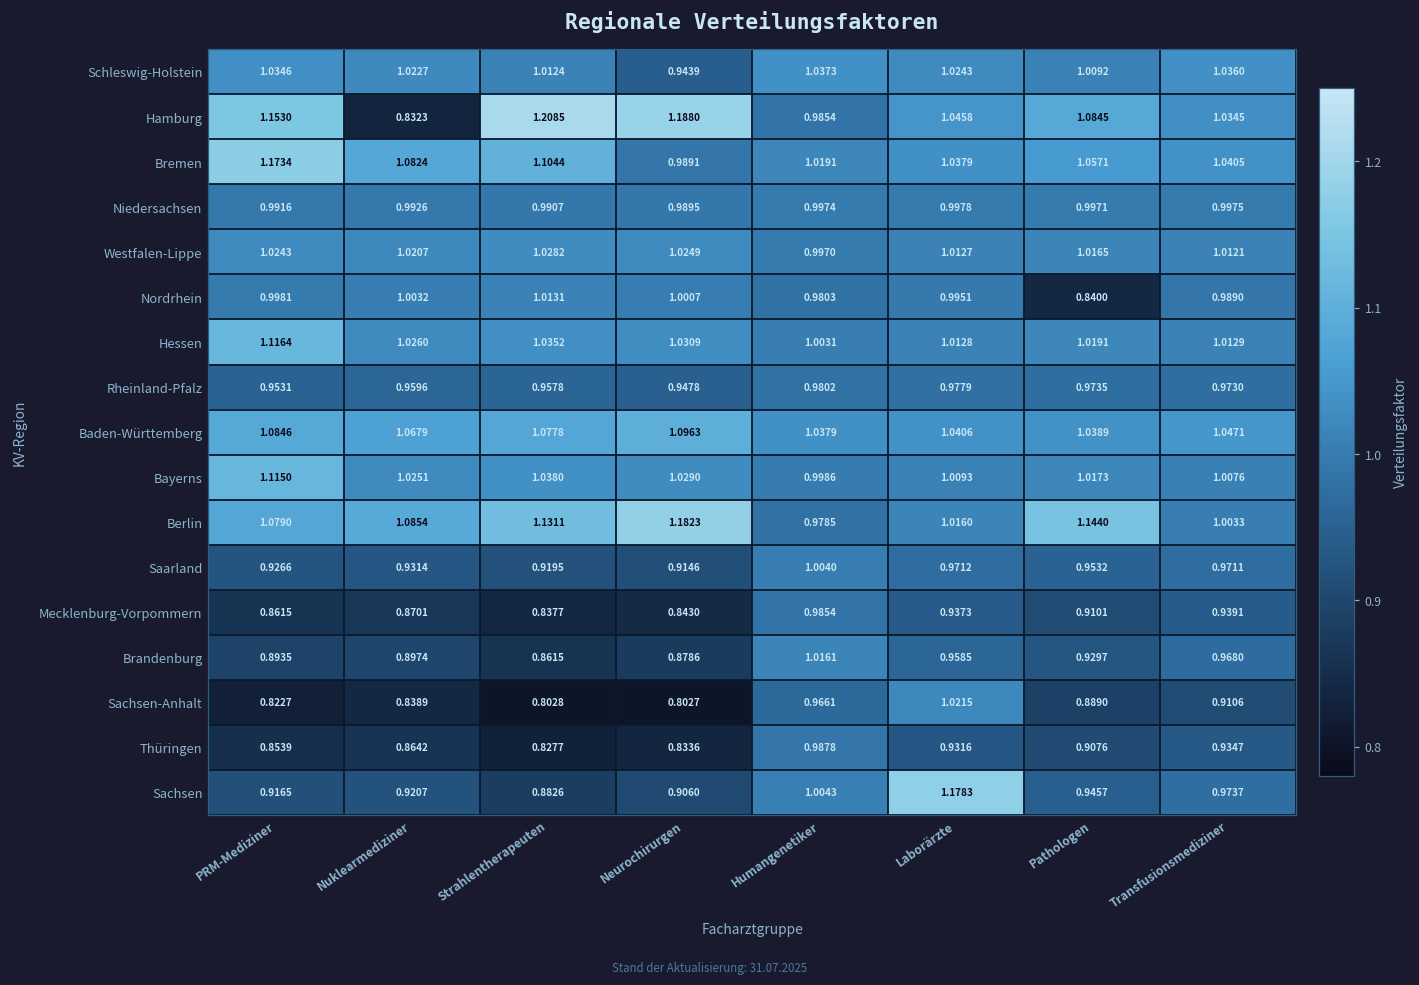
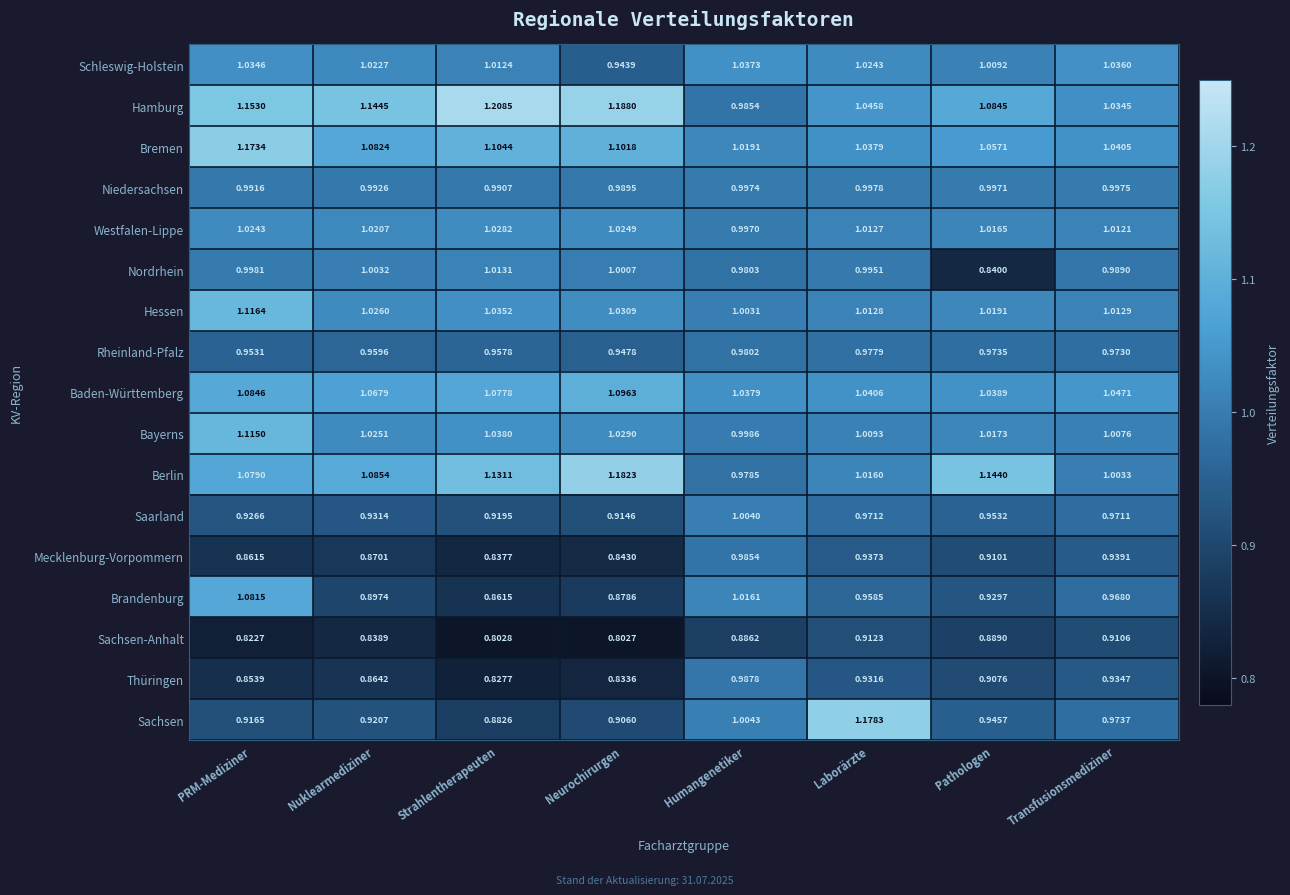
Hamburg, Nuklearmediziner: 0.8323 -> 1.1445
Bremen, Neurochirurgen: 0.9891 -> 1.1018
Brandenburg, PRM-Mediziner: 0.8935 -> 1.0815
Sachsen-Anhalt, Humangenetiker: 0.9661 -> 0.8862
Sachsen-Anhalt, Laborärzte: 1.0215 -> 0.9123
